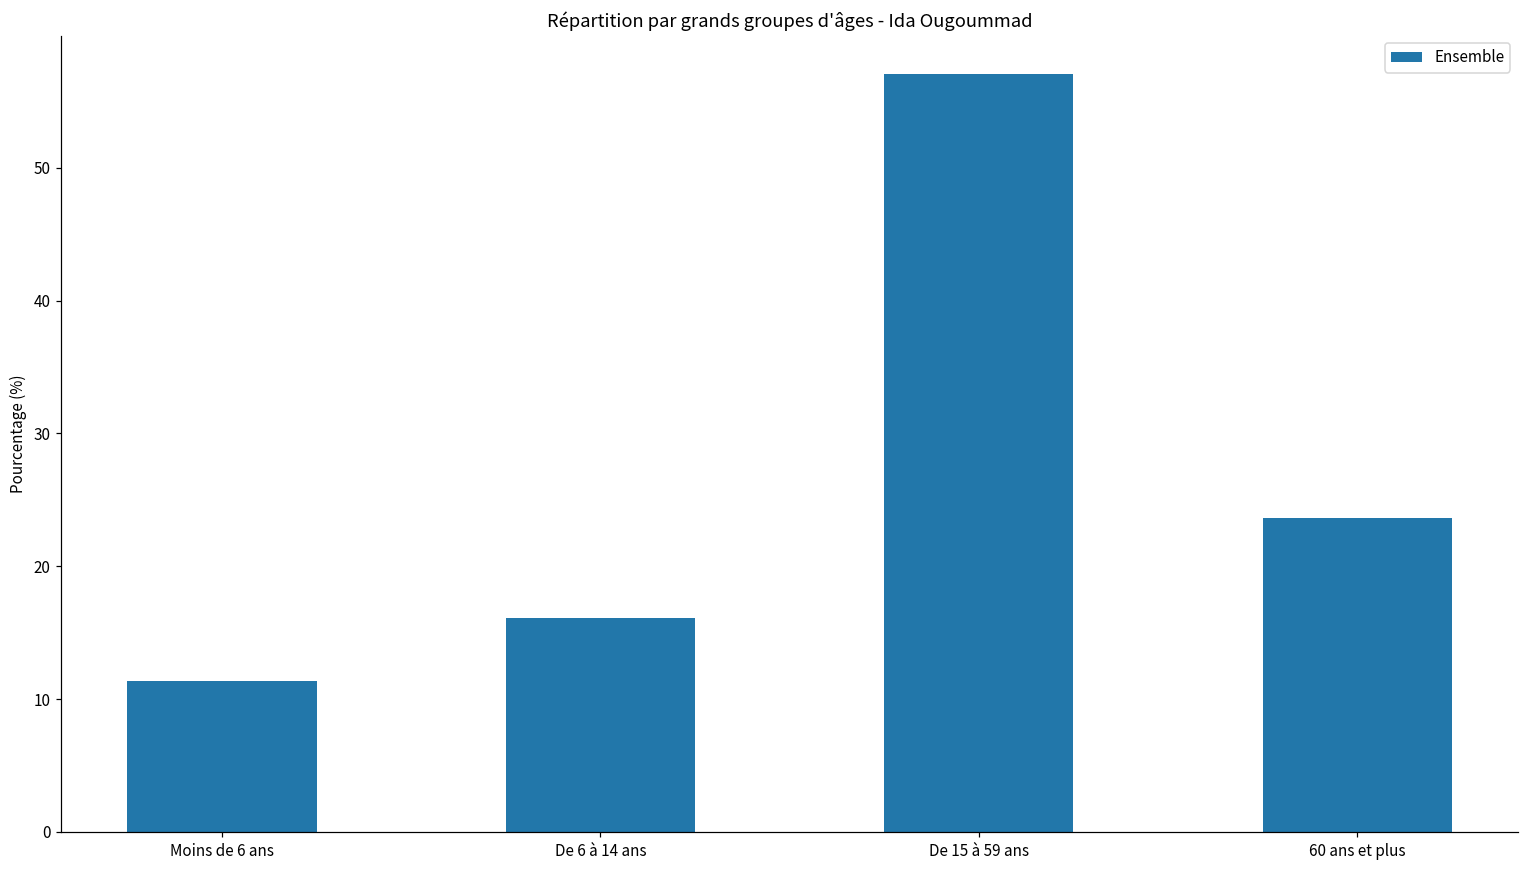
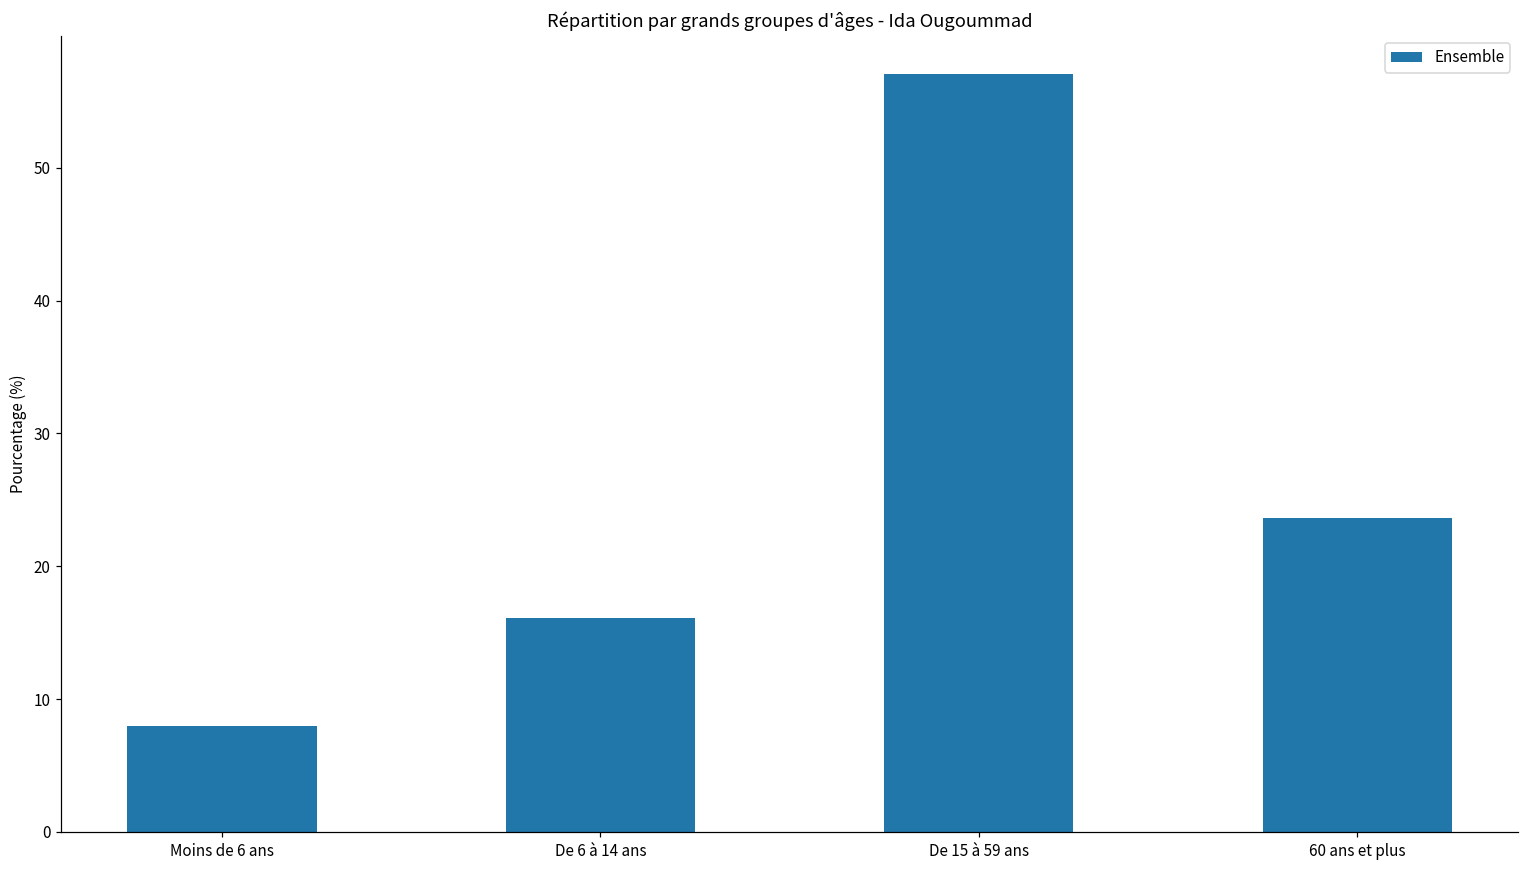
Moins de 6 ans: 11.4 -> 8.0
